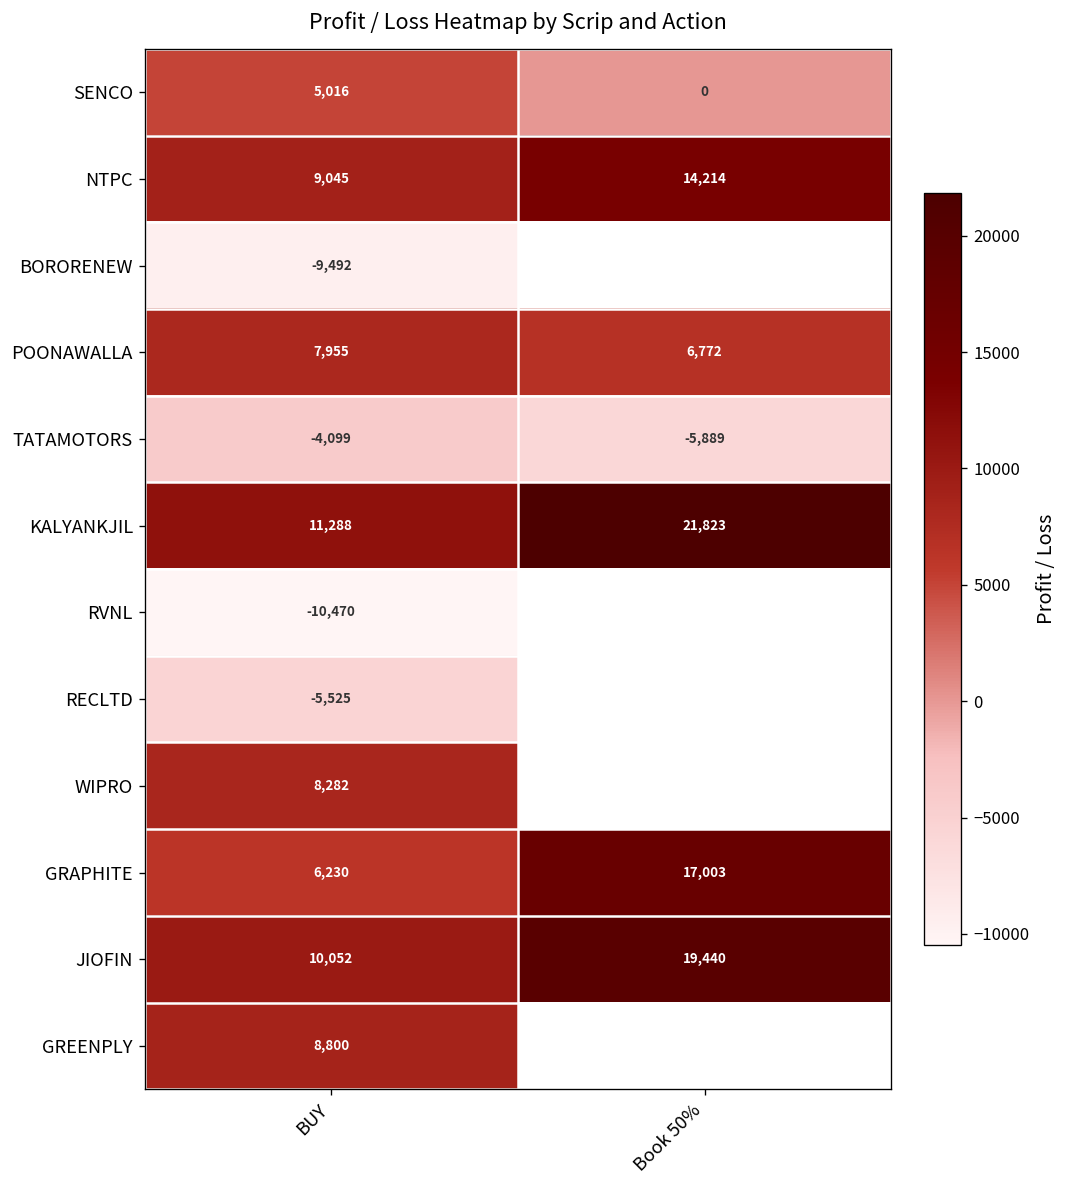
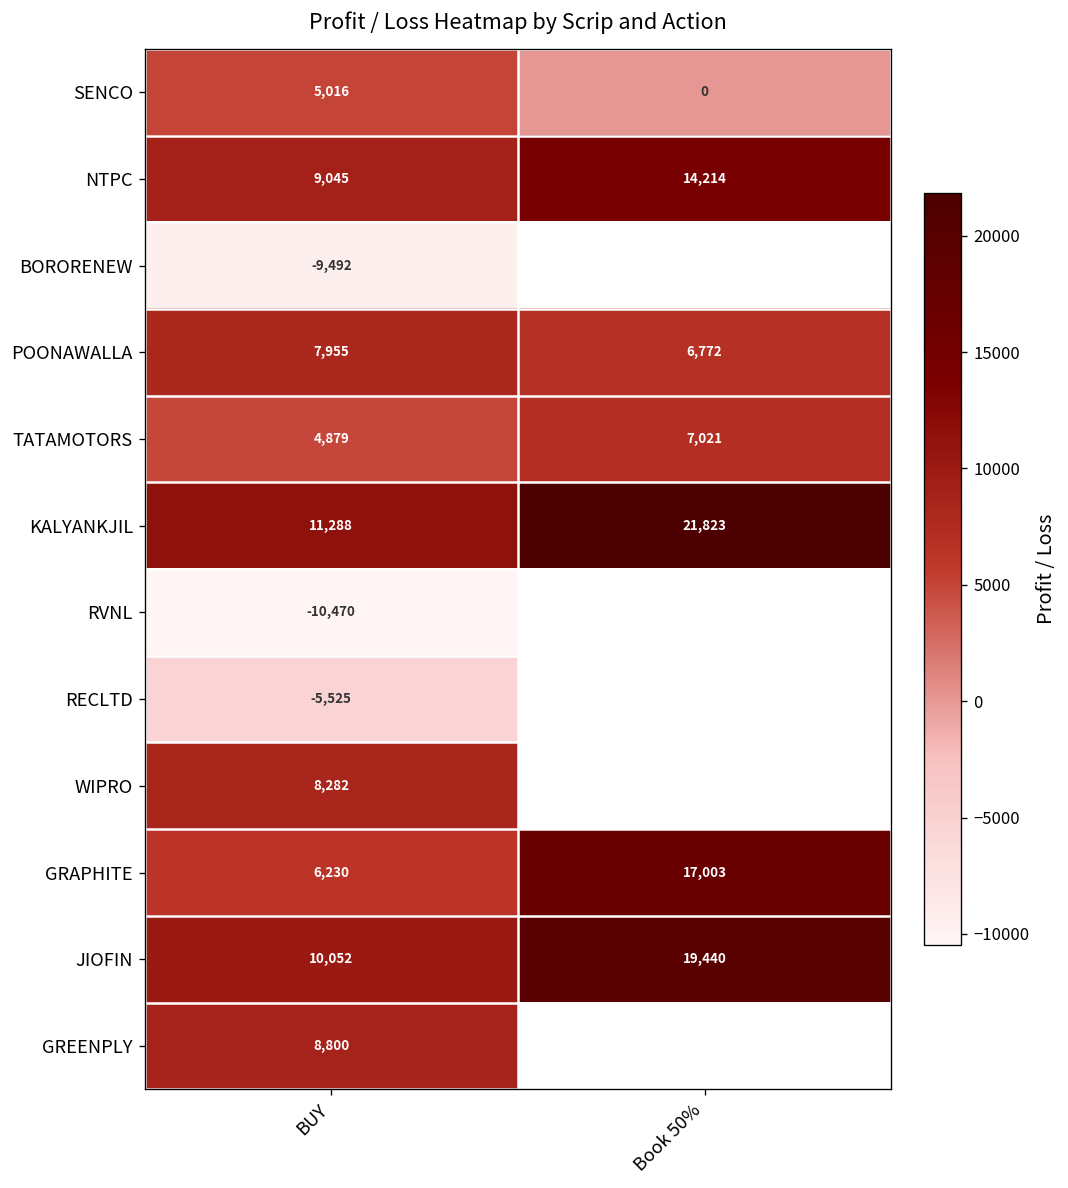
TATAMOTORS, BUY: -4,099 -> 4,879
TATAMOTORS, Book 50%: -5,889 -> 7,021
